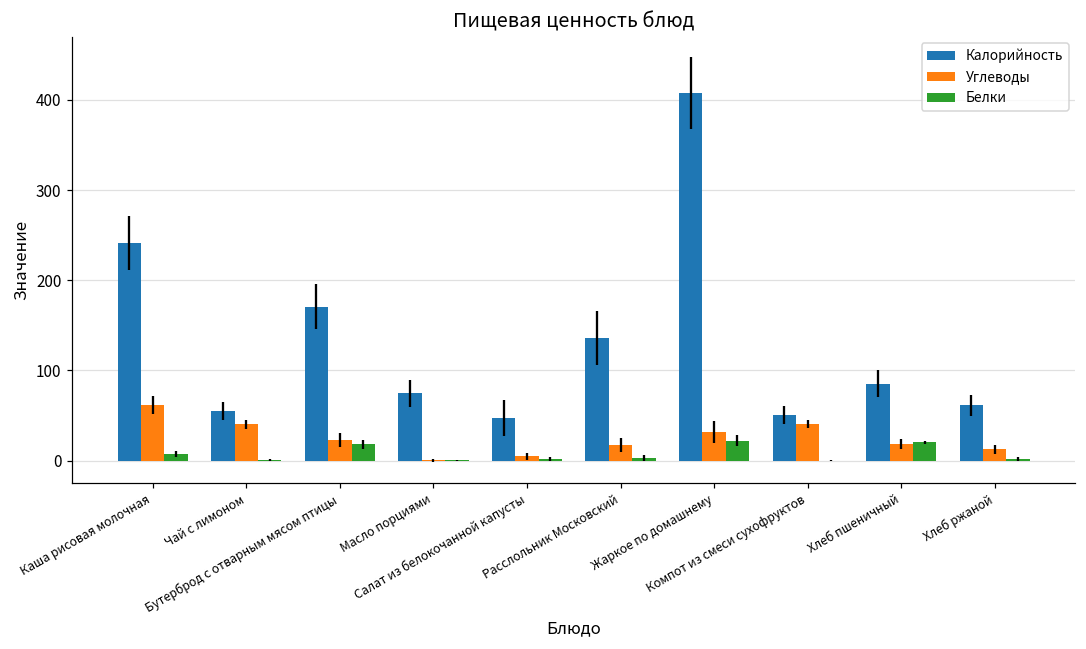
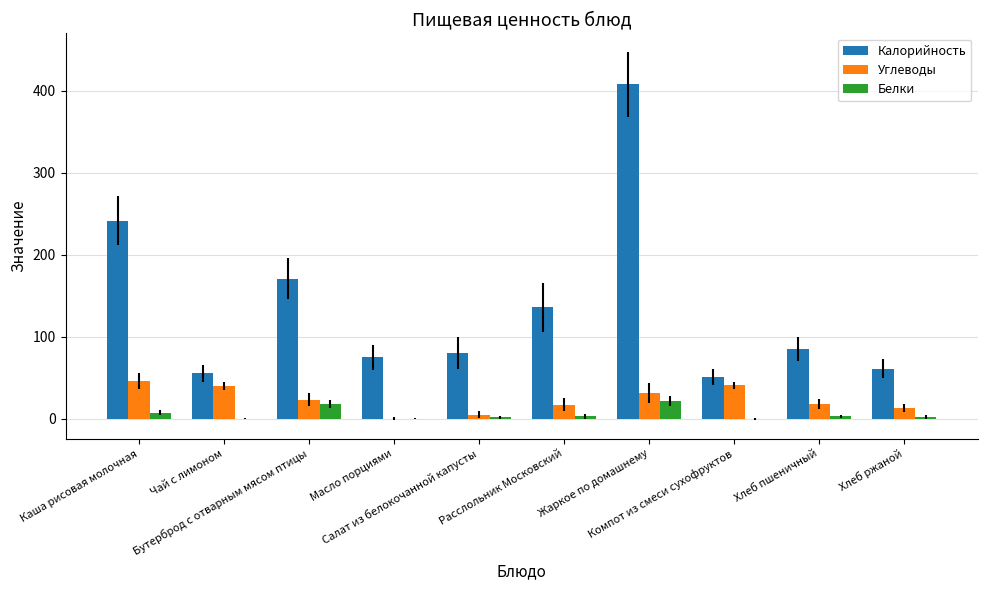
Углеводы, Каша рисовая молочная: 60 -> 50
Калорийность, Салат из белокочанной капусты: 50 -> 80
Белки, Хлеб пшеничный: 20 -> 0
